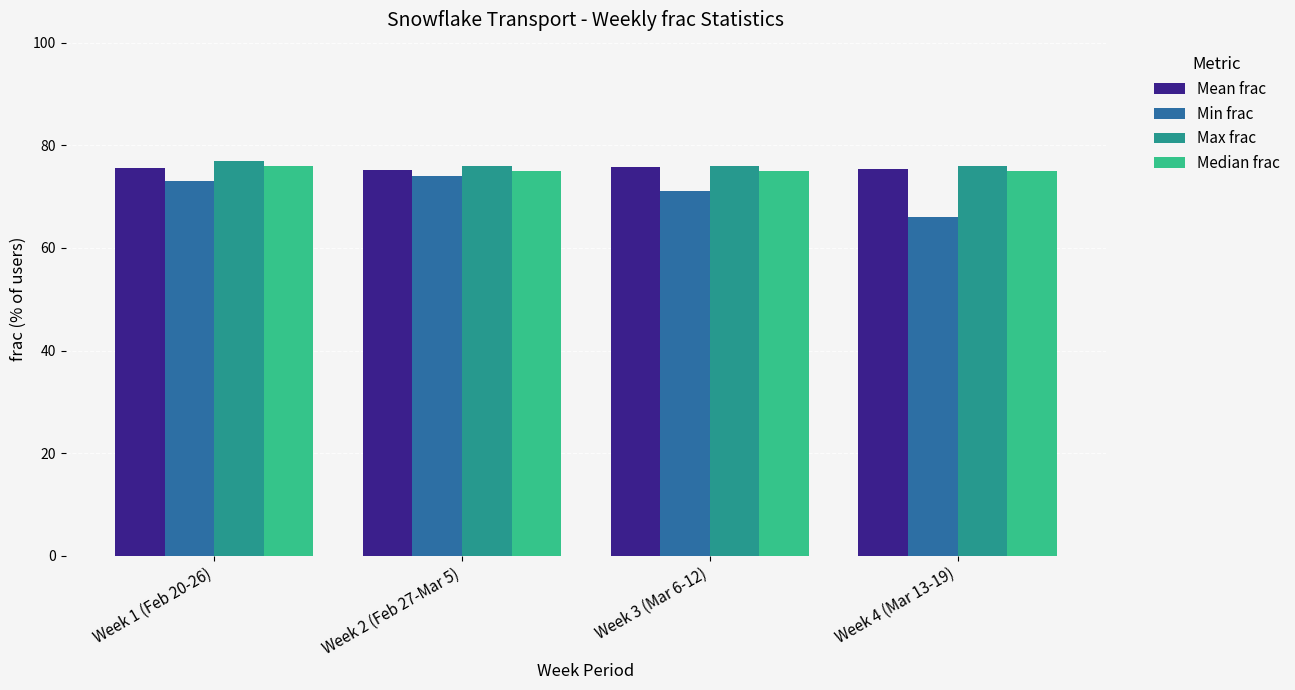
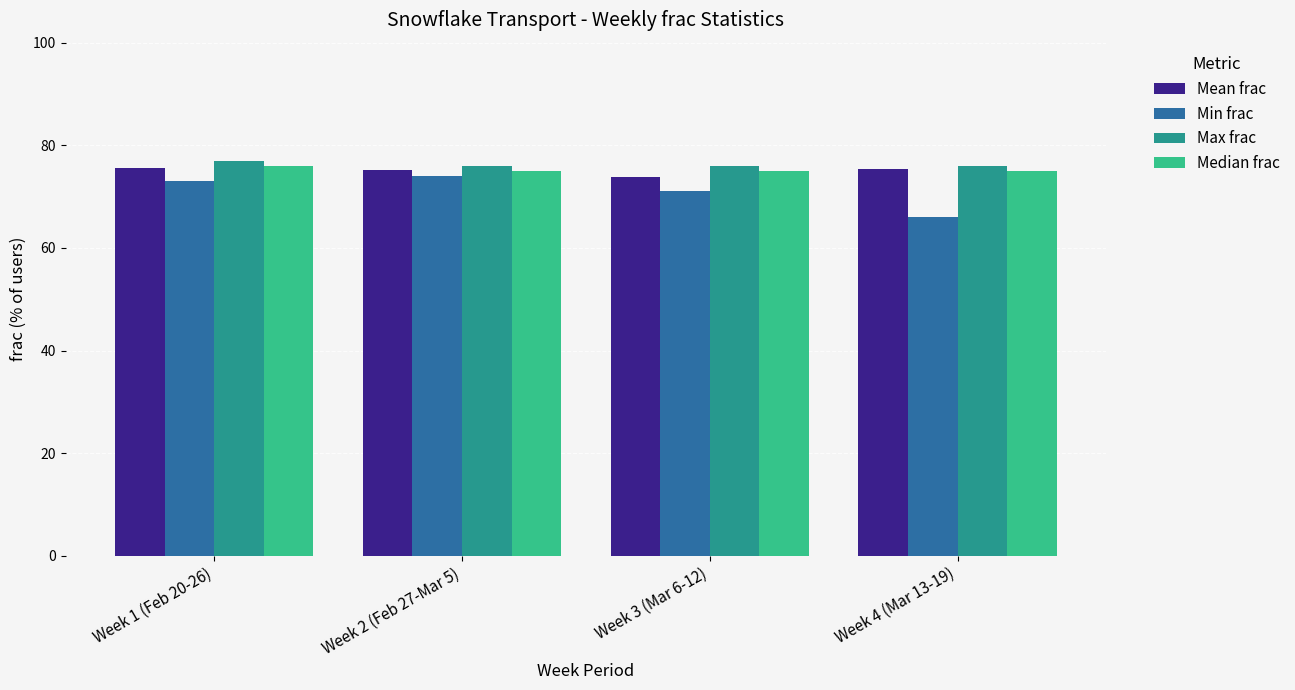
Mean frac, Week 3 (Mar 6-12): 76 -> 74
